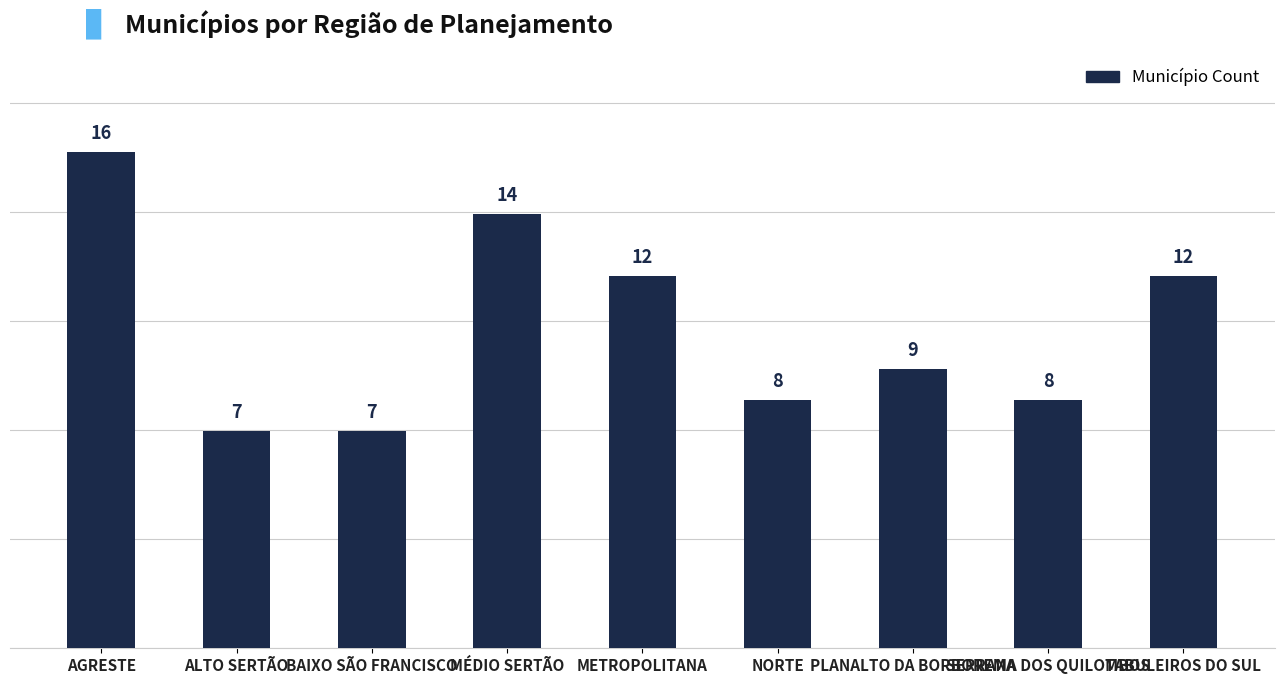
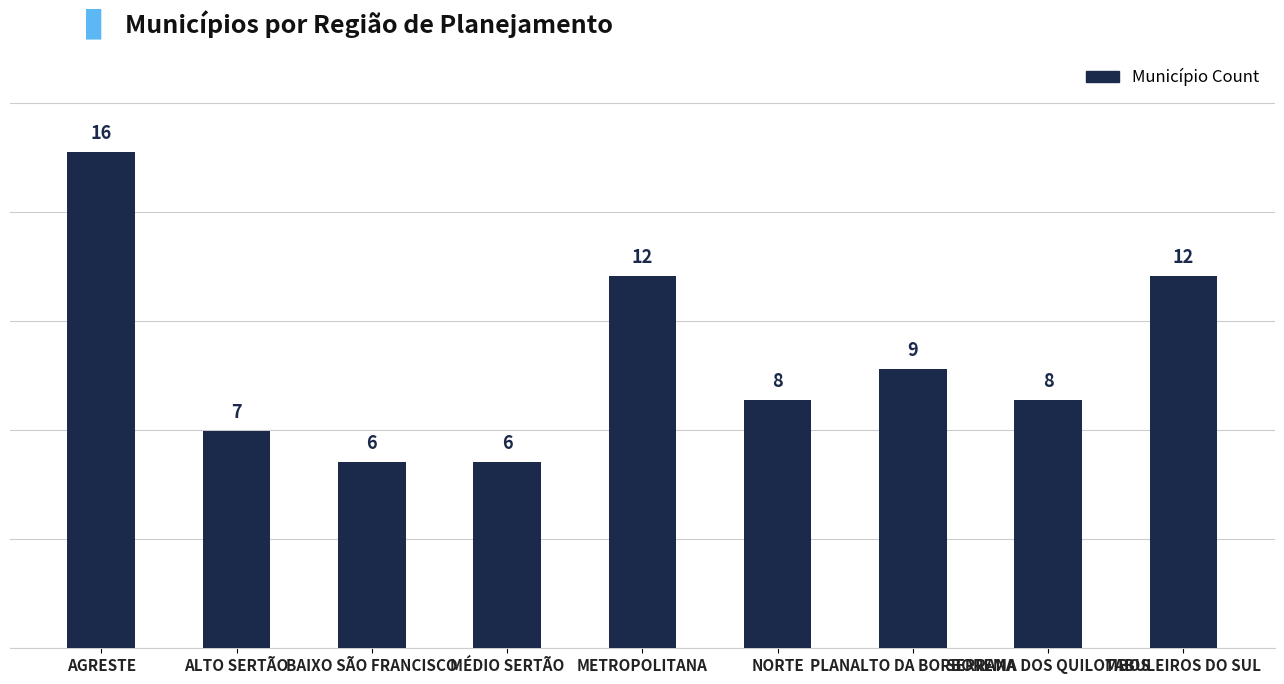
BAIXO SÃO FRANCISCO: 7 -> 6
MÉDIO SERTÃO: 14 -> 6
